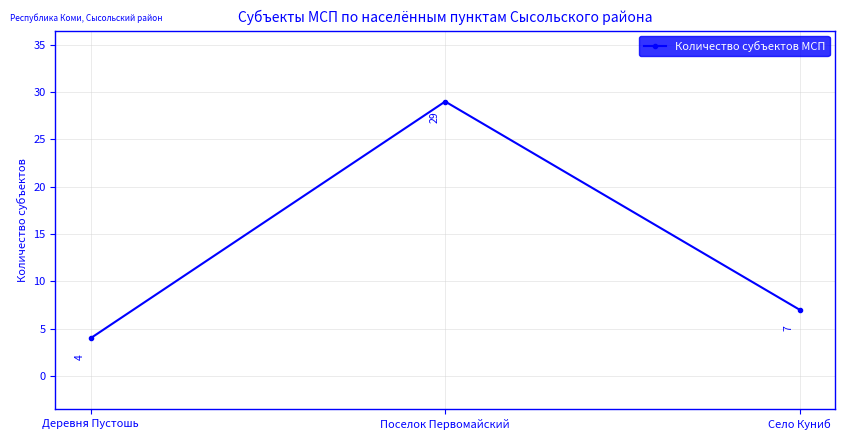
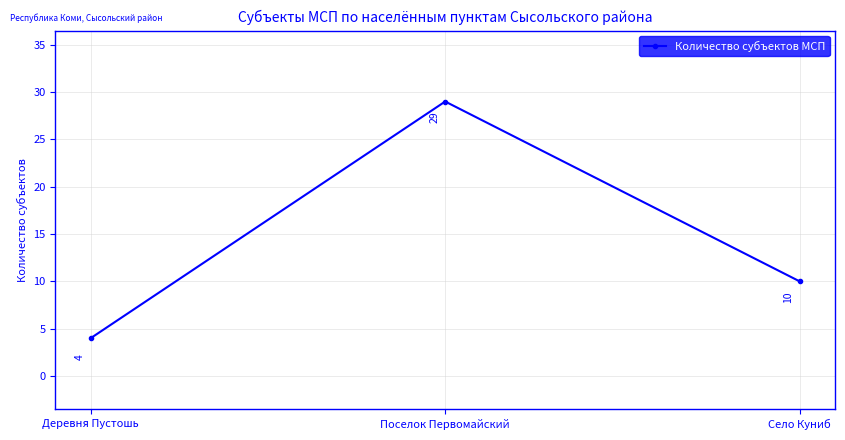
Село Куниб: 7 -> 10
